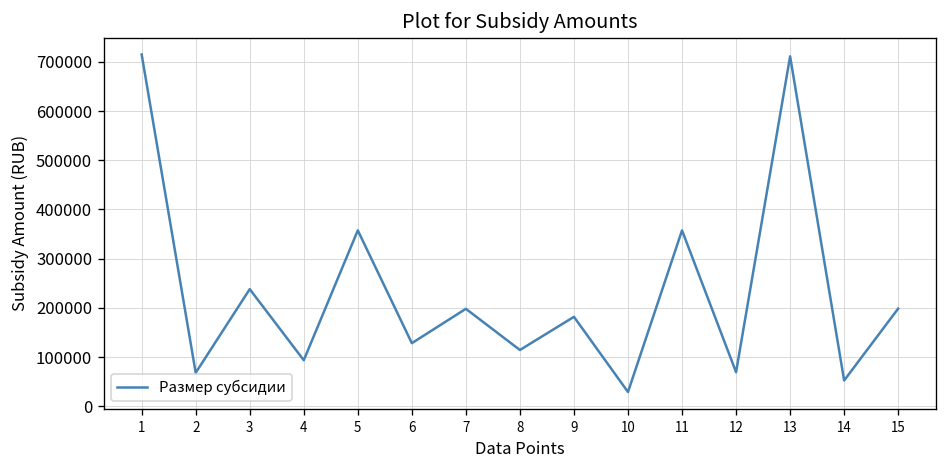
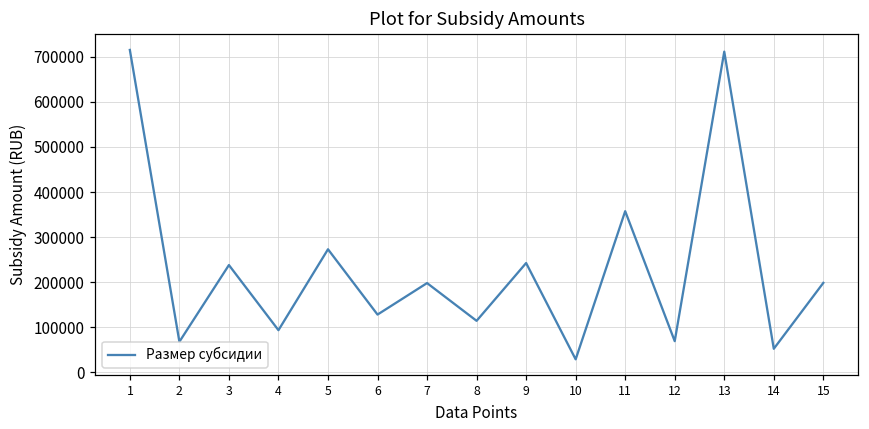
5: 360000 -> 270000
9: 180000 -> 240000
